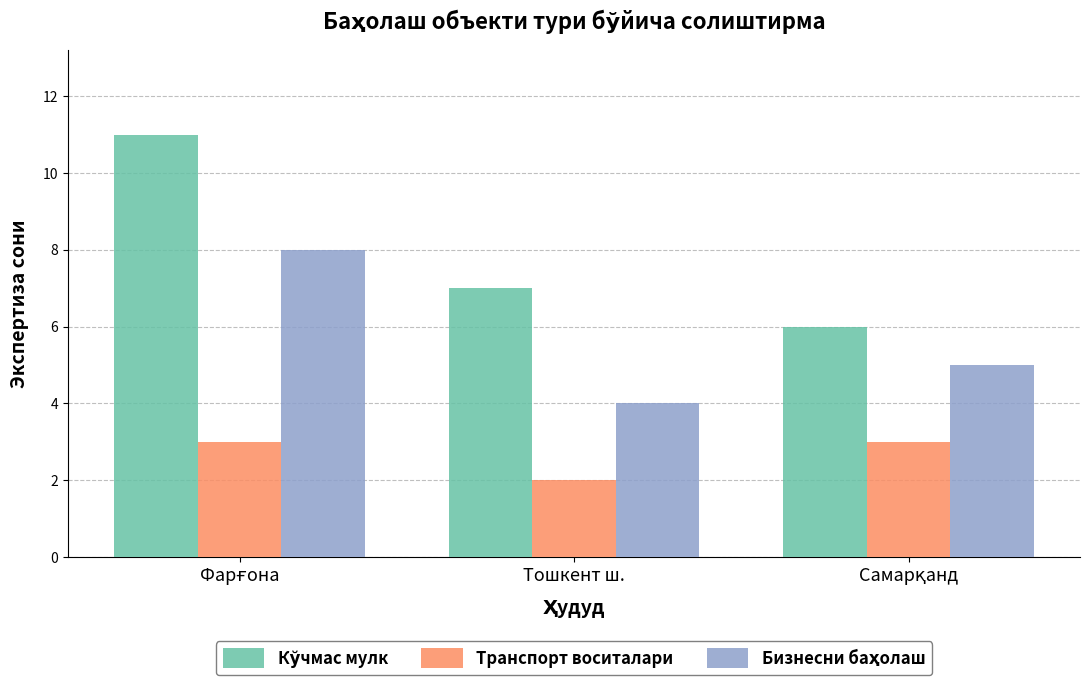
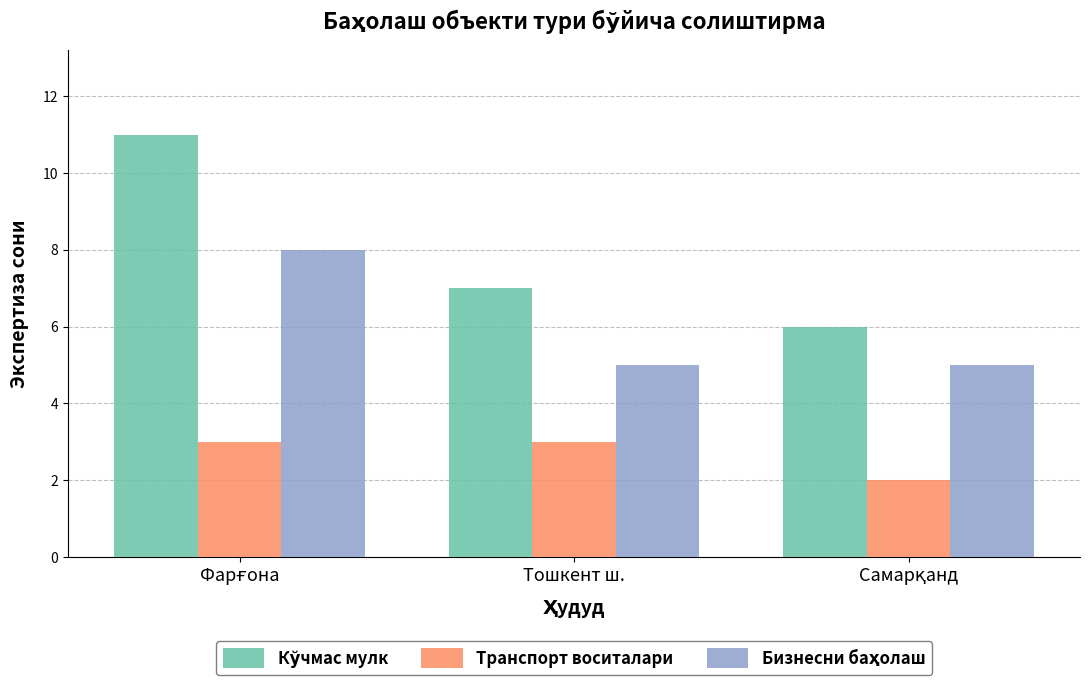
Транспорт воситалари, Тошкент ш.: 2 -> 3
Бизнесни баҳолаш, Тошкент ш.: 4 -> 5
Транспорт воситалари, Самарқанд: 3 -> 2
